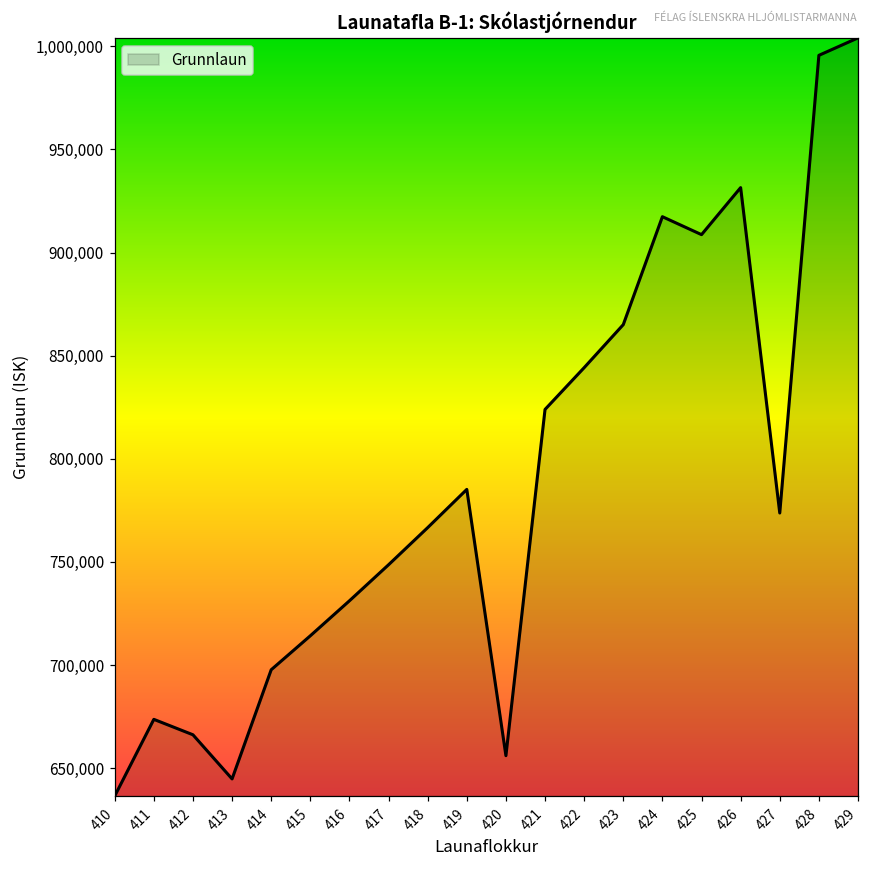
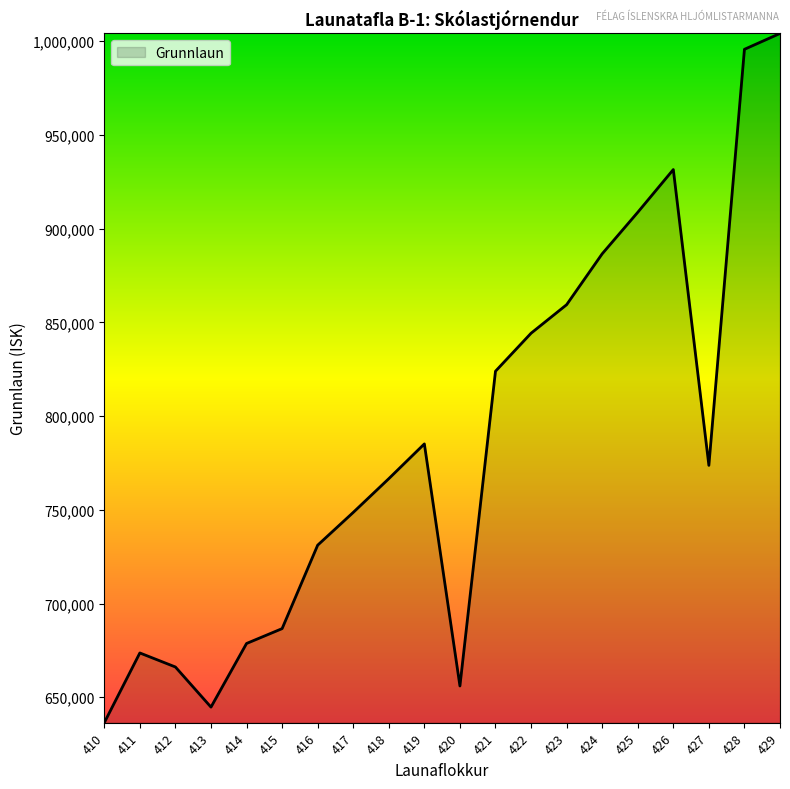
414: 698,000 -> 679,000
415: 714,000 -> 687,000
423: 865,000 -> 859,000
424: 917,000 -> 887,000
